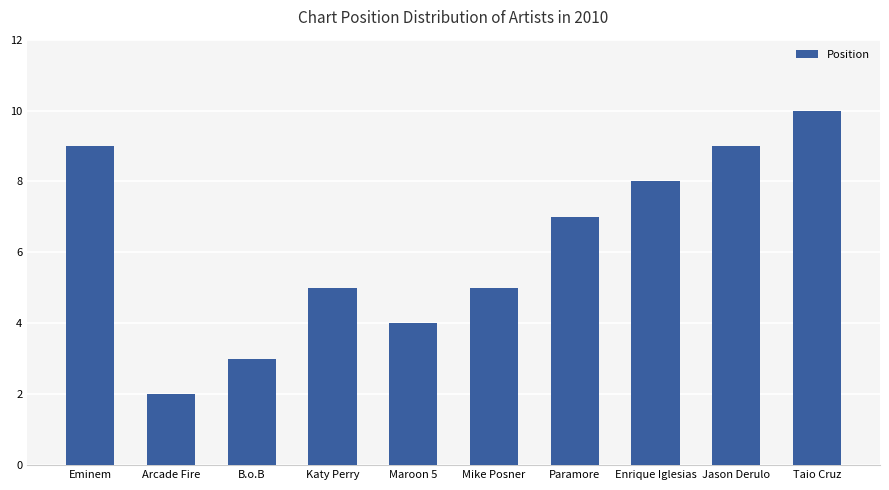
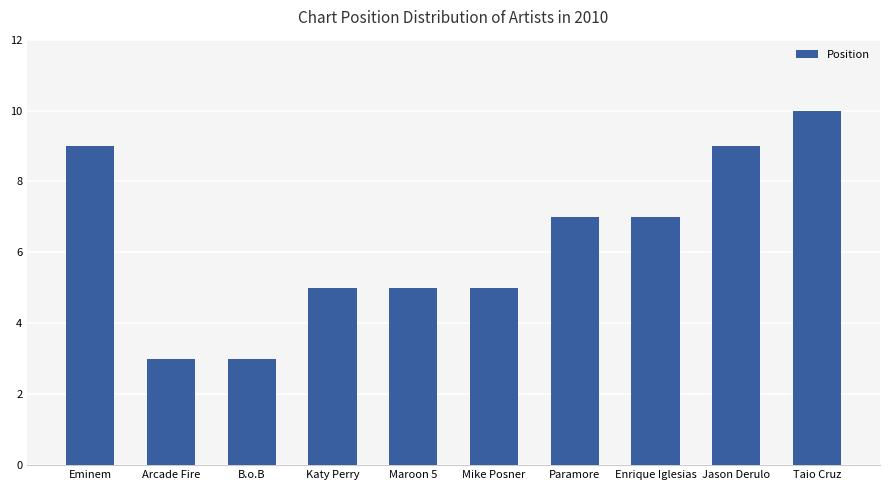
Arcade Fire: 2 -> 3
Maroon 5: 4 -> 5
Enrique Iglesias: 8 -> 7
